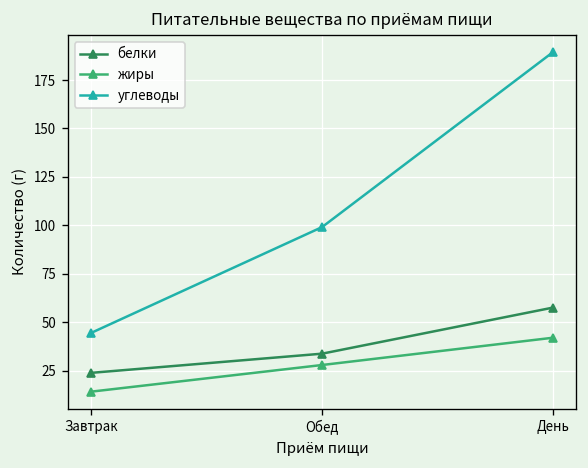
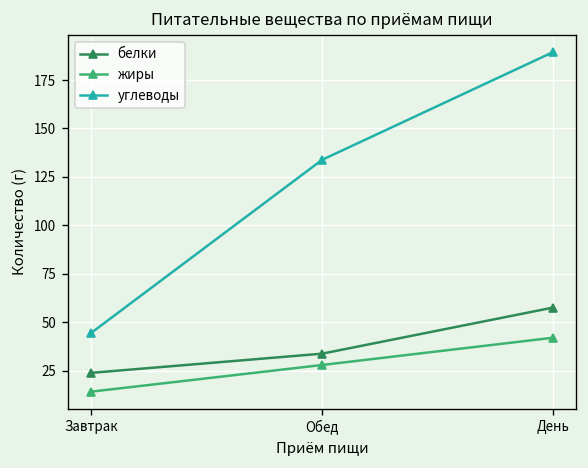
углеводы, Обед: 99 -> 134
